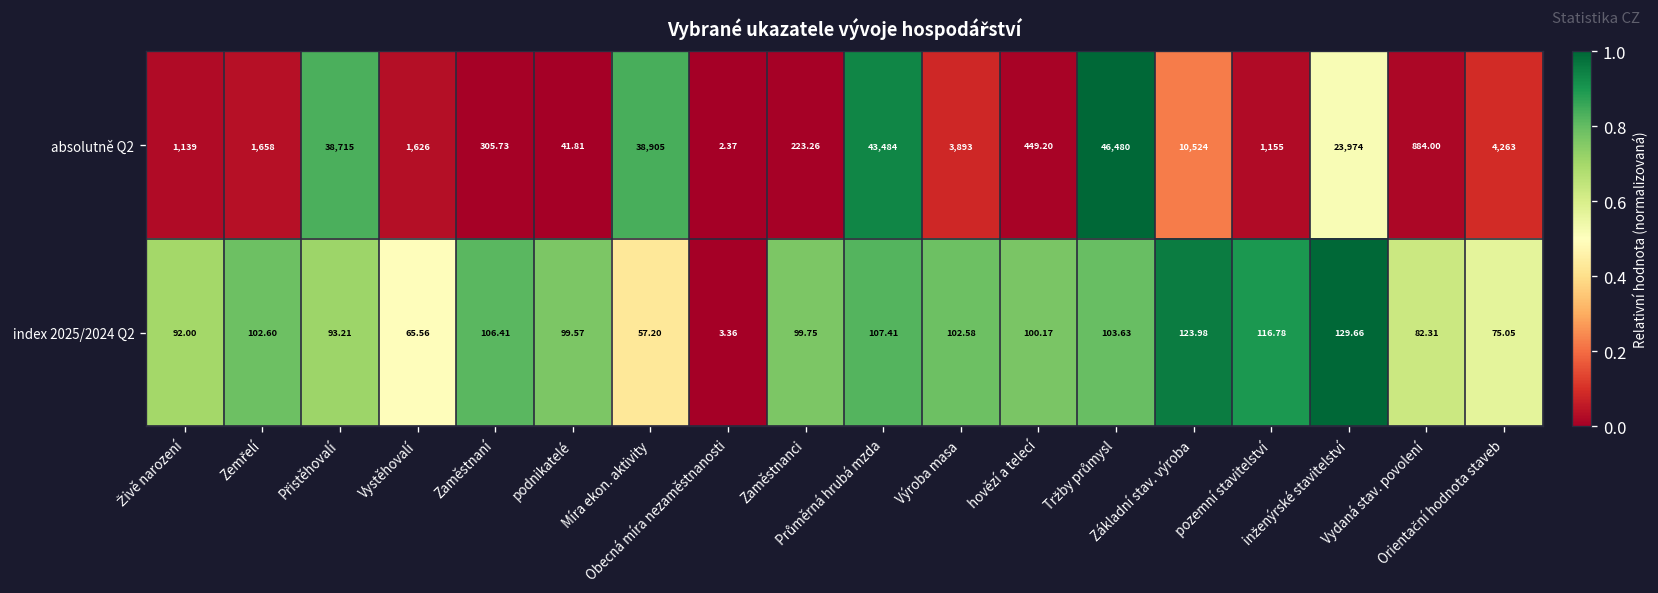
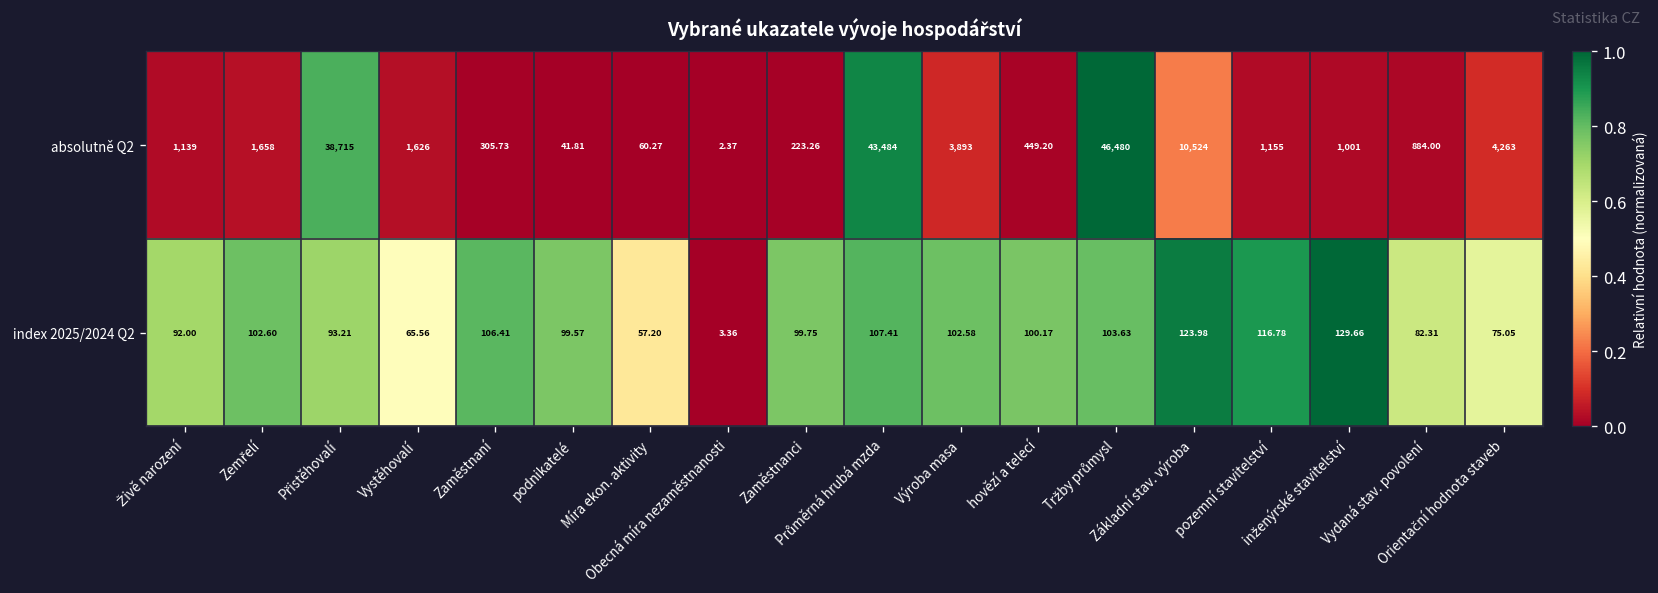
absolutně Q2, Míra ekon. aktivity: 38,905 -> 60.27
absolutně Q2, inženýrské stavitelství: 23,974 -> 1,001
